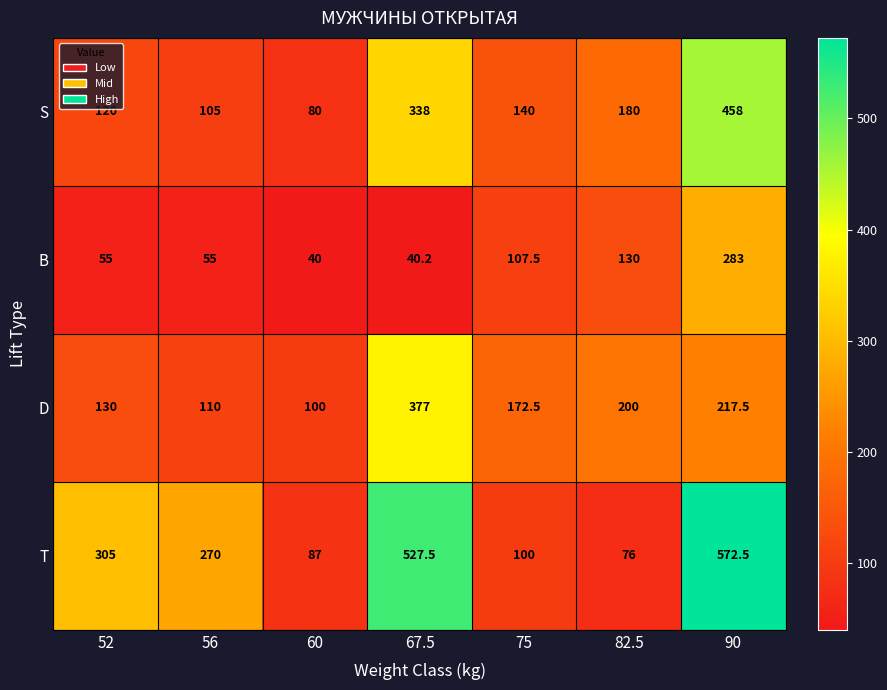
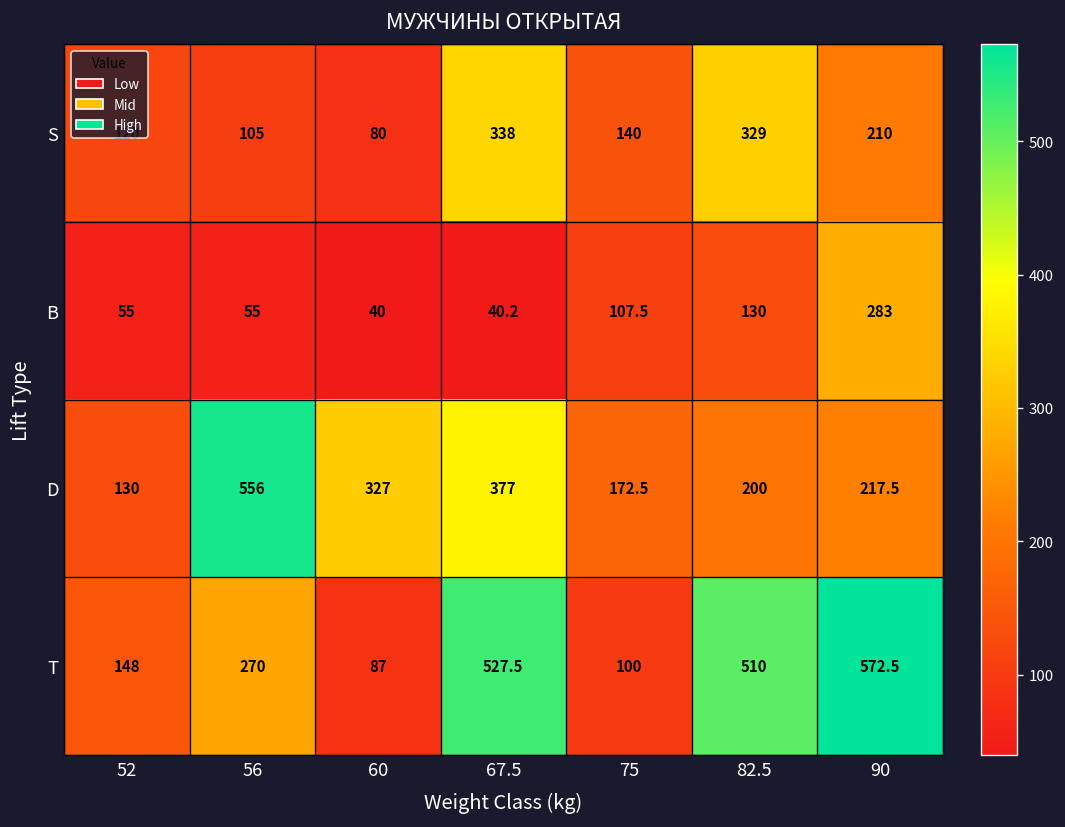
S, 82.5: 180 -> 329
S, 90: 458 -> 210
D, 56: 110 -> 556
D, 60: 100 -> 327
T, 52: 305 -> 148
T, 82.5: 76 -> 510
